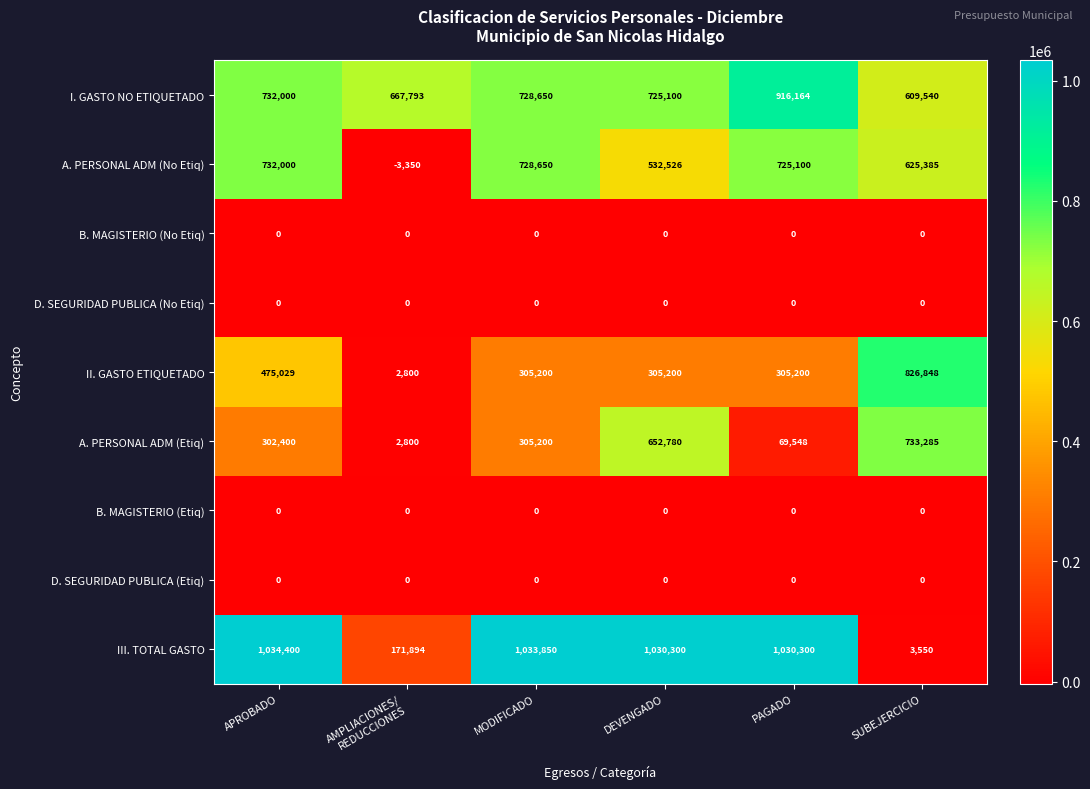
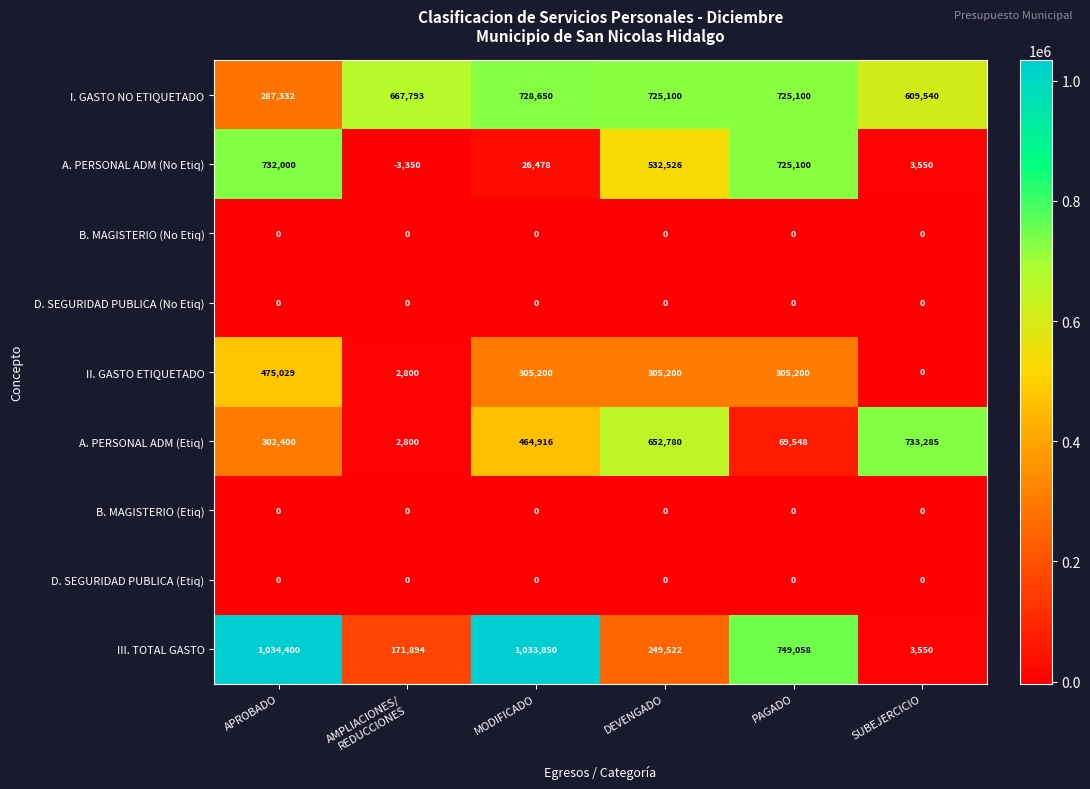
I. GASTO NO ETIQUETADO, APROBADO: 732,000 -> 287,332
I. GASTO NO ETIQUETADO, PAGADO: 916,164 -> 725,100
A. PERSONAL ADM (No Etiq), MODIFICADO: 728,650 -> 26,478
A. PERSONAL ADM (No Etiq), SUBEJERCICIO: 625,385 -> 3,550
II. GASTO ETIQUETADO, SUBEJERCICIO: 826,848 -> 0
A. PERSONAL ADM (Etiq), MODIFICADO: 305,200 -> 464,916
III. TOTAL GASTO, DEVENGADO: 1,030,300 -> 249,522
III. TOTAL GASTO, PAGADO: 1,030,300 -> 749,058
